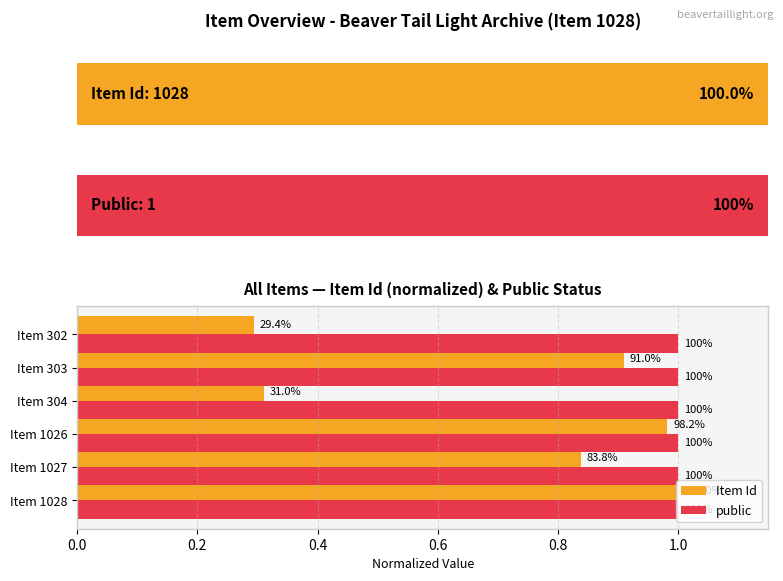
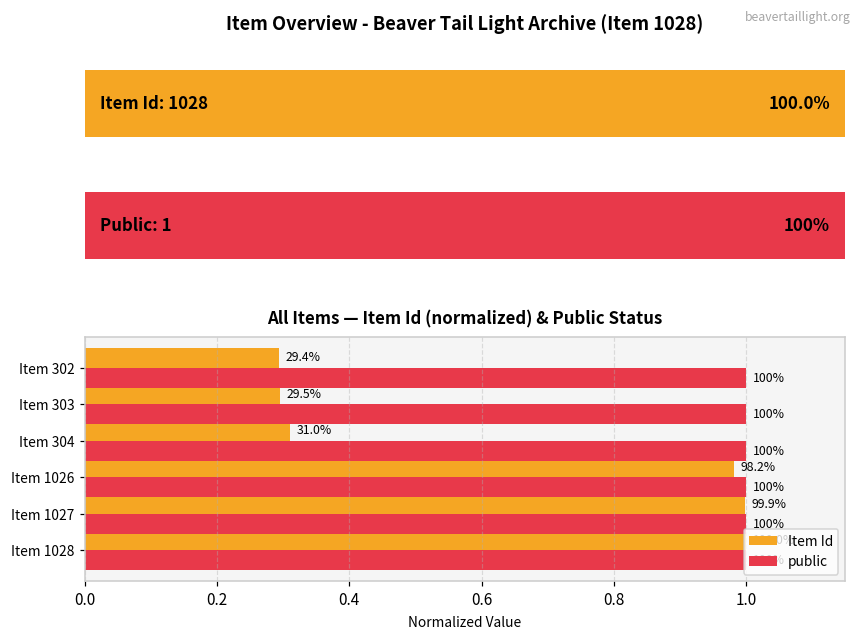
All Items — Item Id (normalized) & Public Status, Item Id, Item 303: 91.0% -> 29.5%
All Items — Item Id (normalized) & Public Status, Item Id, Item 1027: 83.8% -> 99.9%
